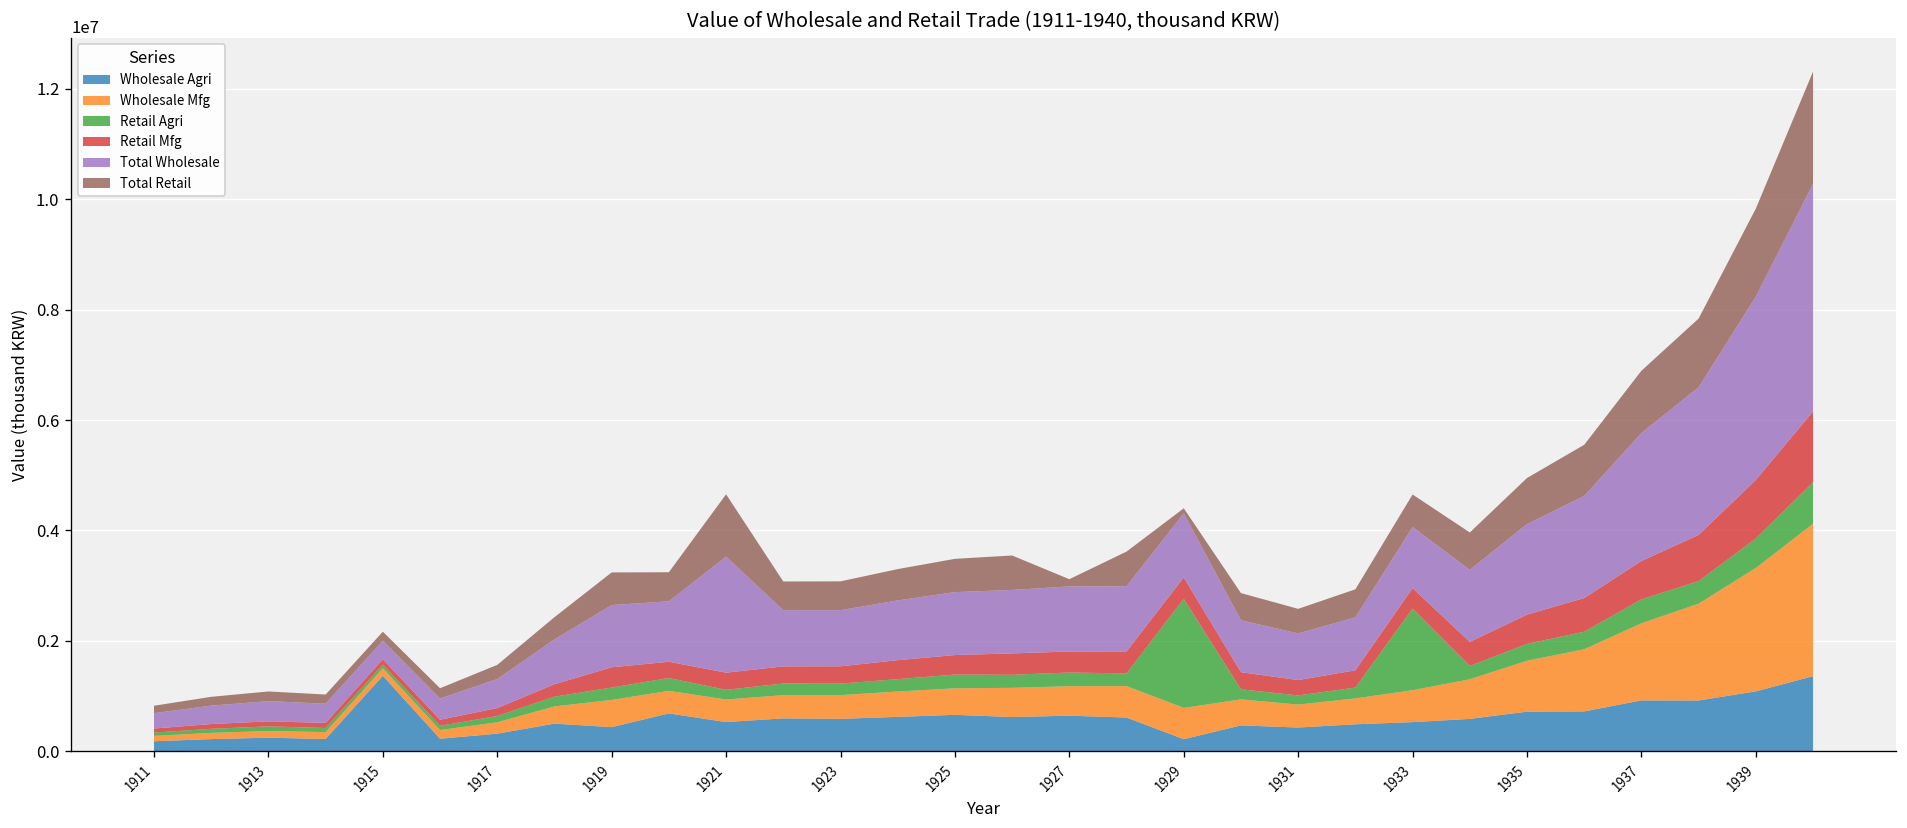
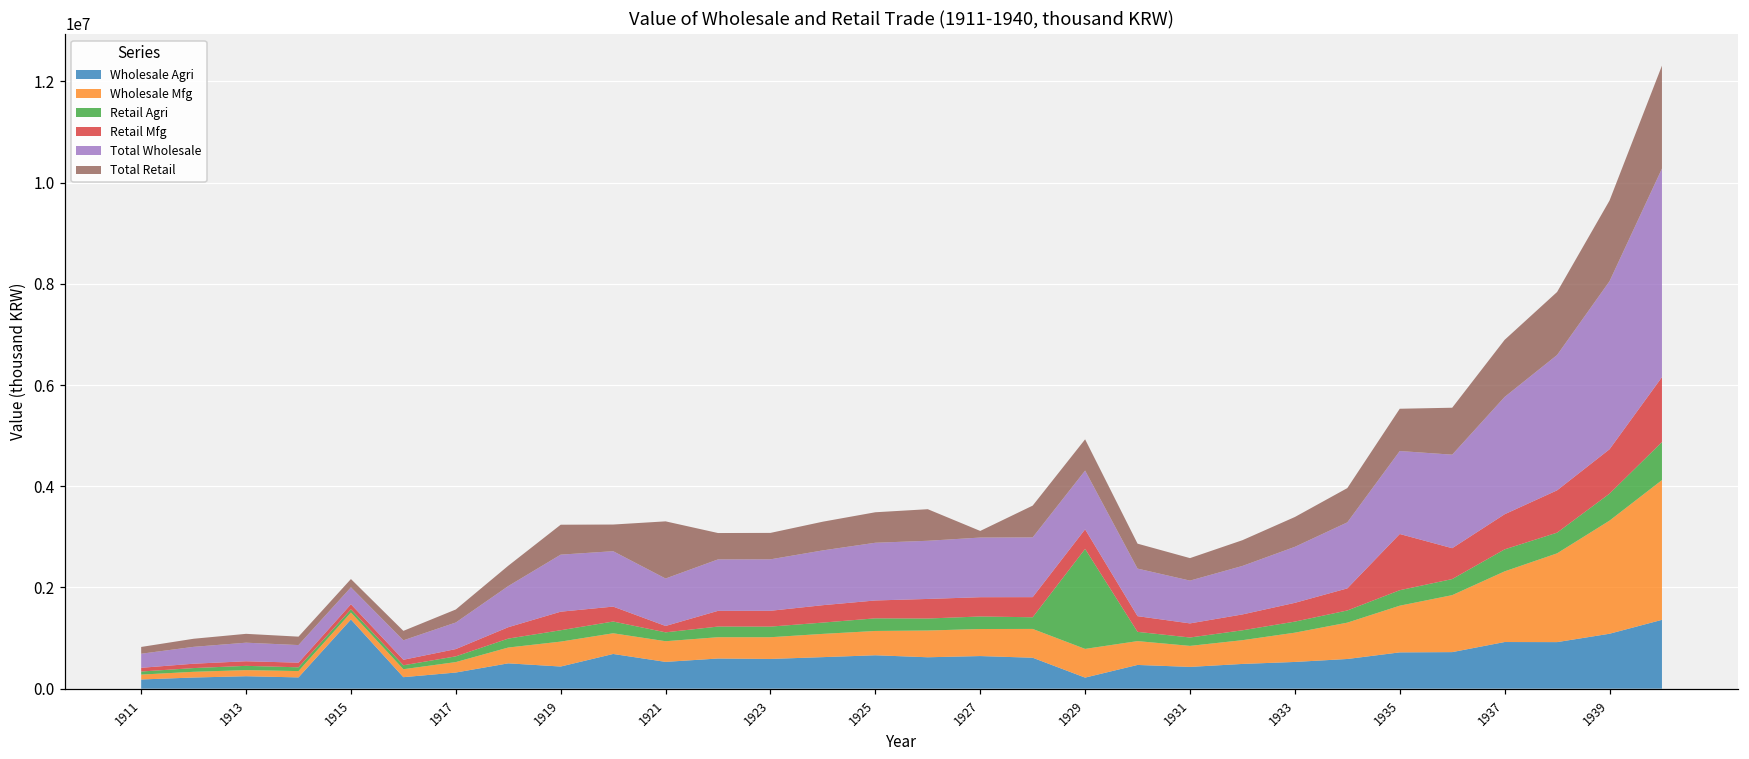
Retail Mfg, 1921: 300000 -> 100000
Total Wholesale, 1921: 2100000 -> 900000
Total Retail, 1929: 100000 -> 600000
Retail Agri, 1933: 1500000 -> 200000
Retail Mfg, 1935: 500000 -> 1100000
Retail Mfg, 1939: 1100000 -> 900000
